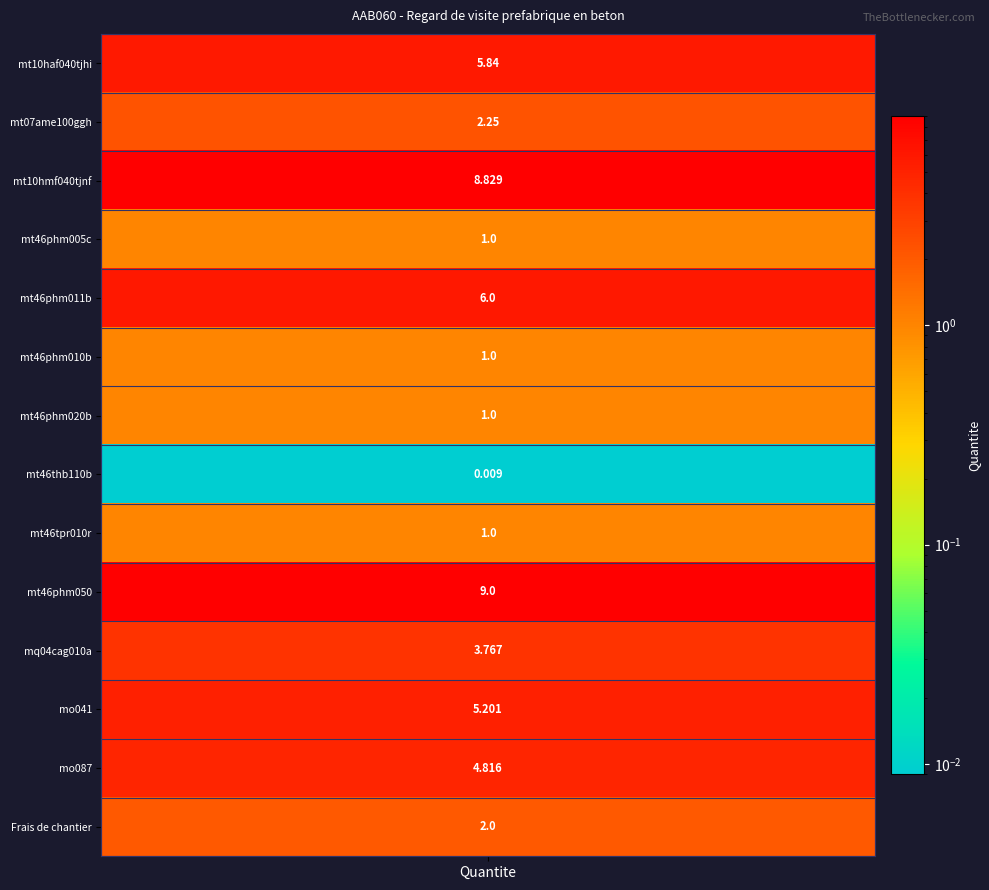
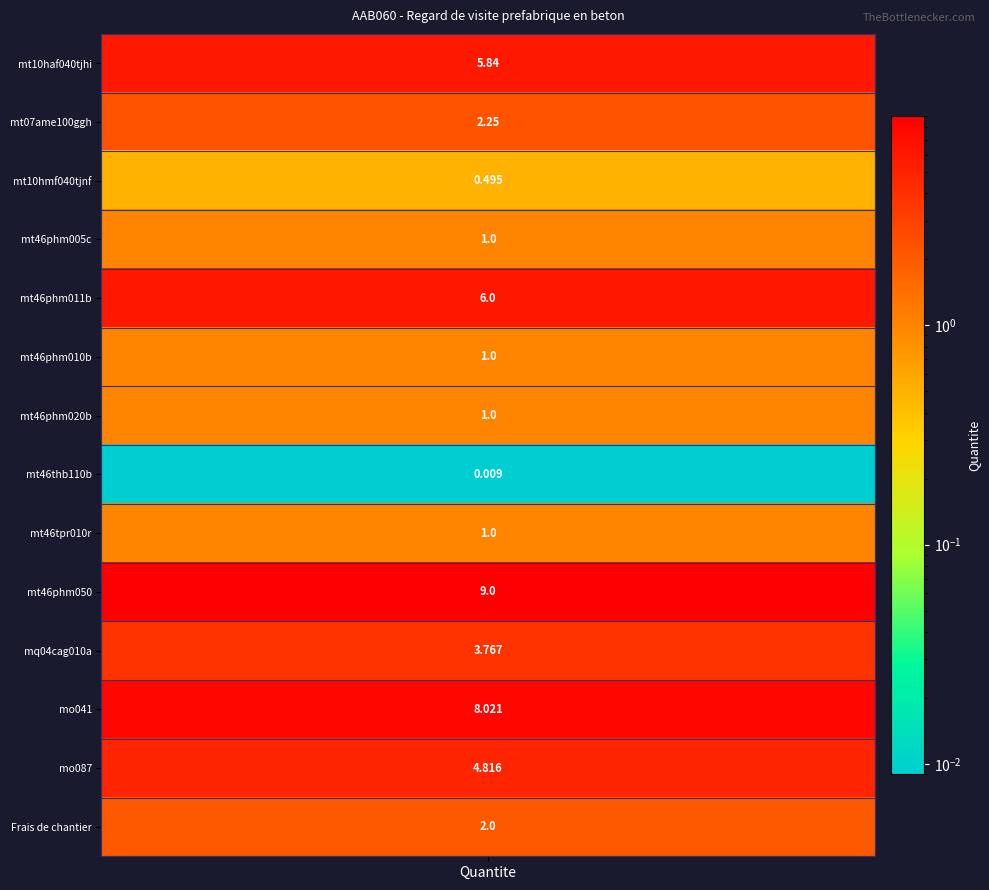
mt10hmf040tjnf, Quantite: 8.829 -> 0.495
mo041, Quantite: 5.201 -> 8.021
